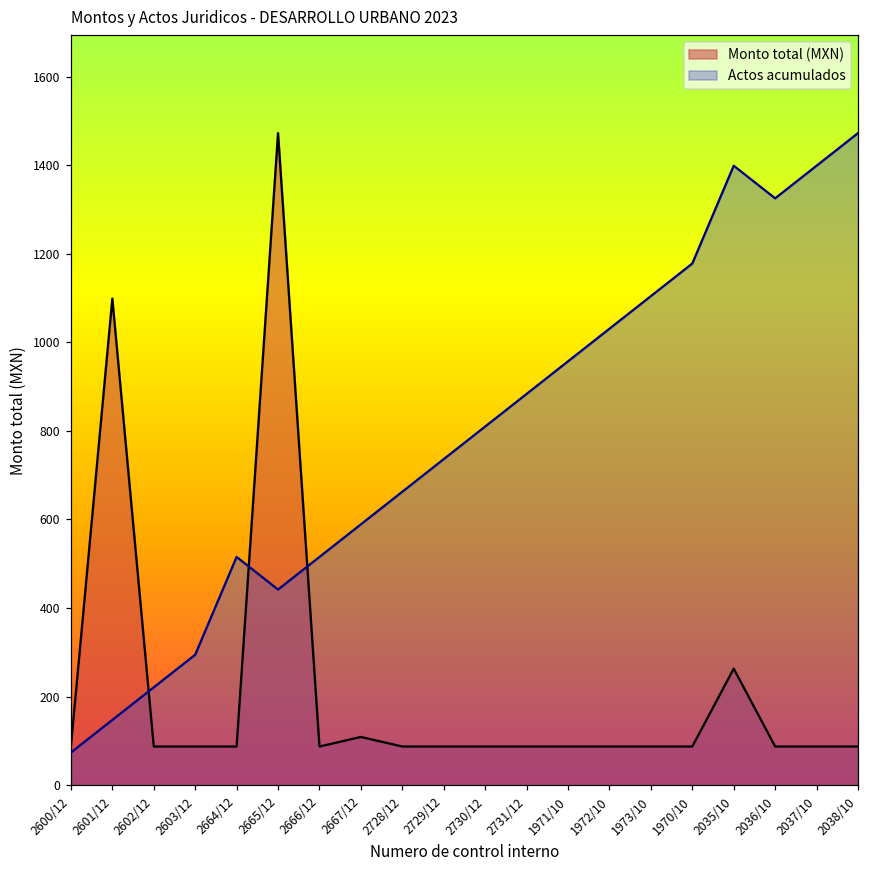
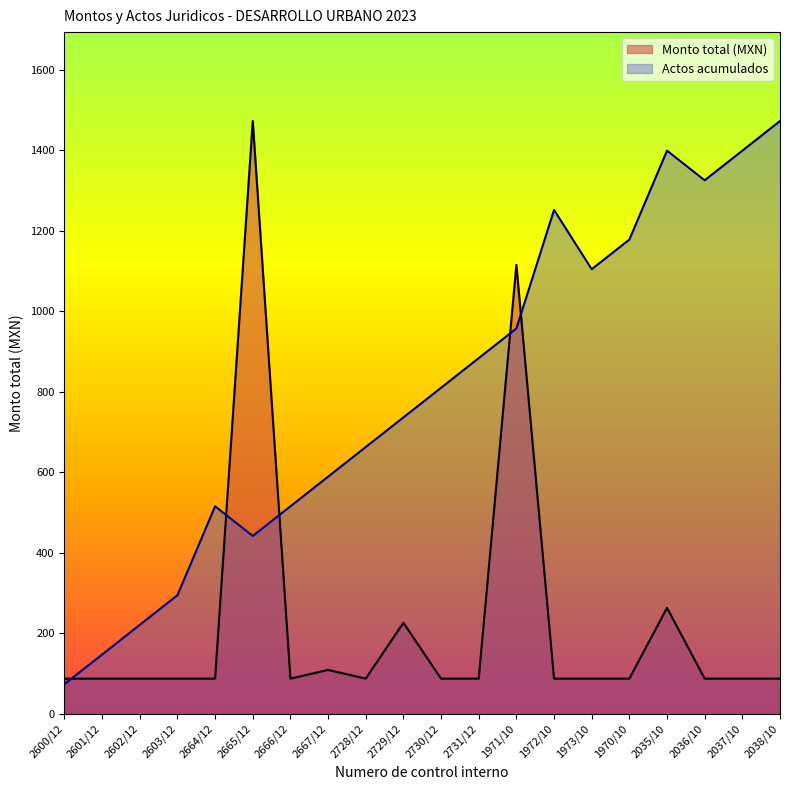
Monto total (MXN), 2601/12: 1100 -> 90
Monto total (MXN), 2729/12: 90 -> 230
Monto total (MXN), 1971/10: 90 -> 1120
Actos acumulados, 1972/10: 1030 -> 1250
